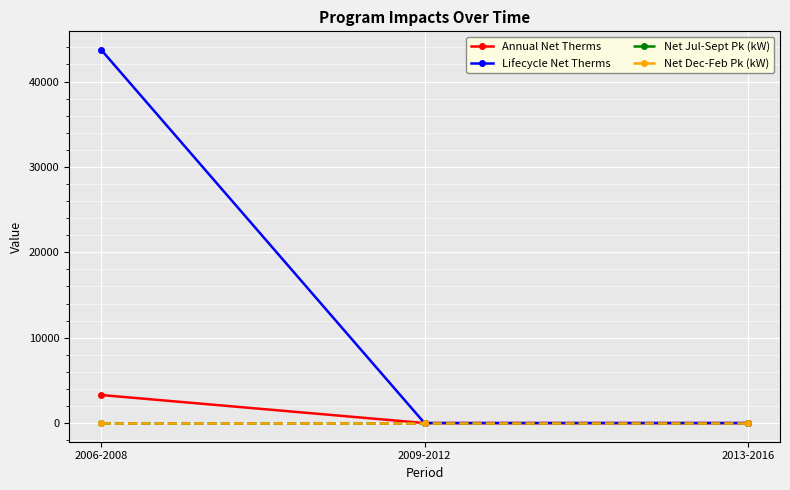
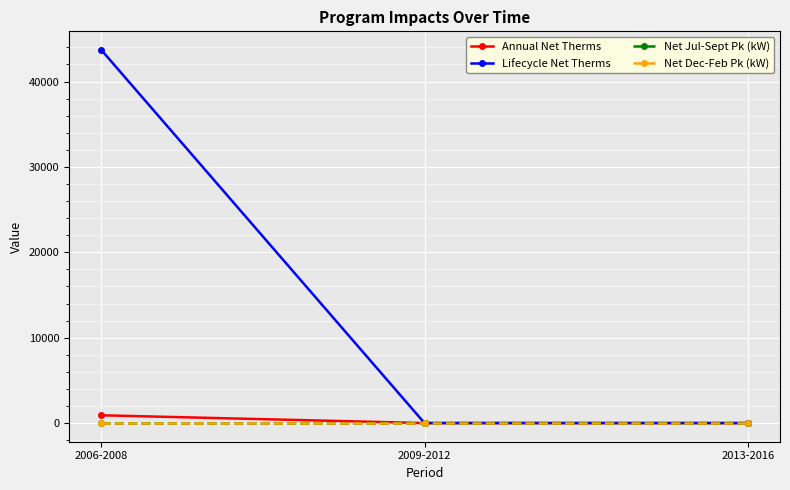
Annual Net Therms, 2006-2008: 3000 -> 1000
